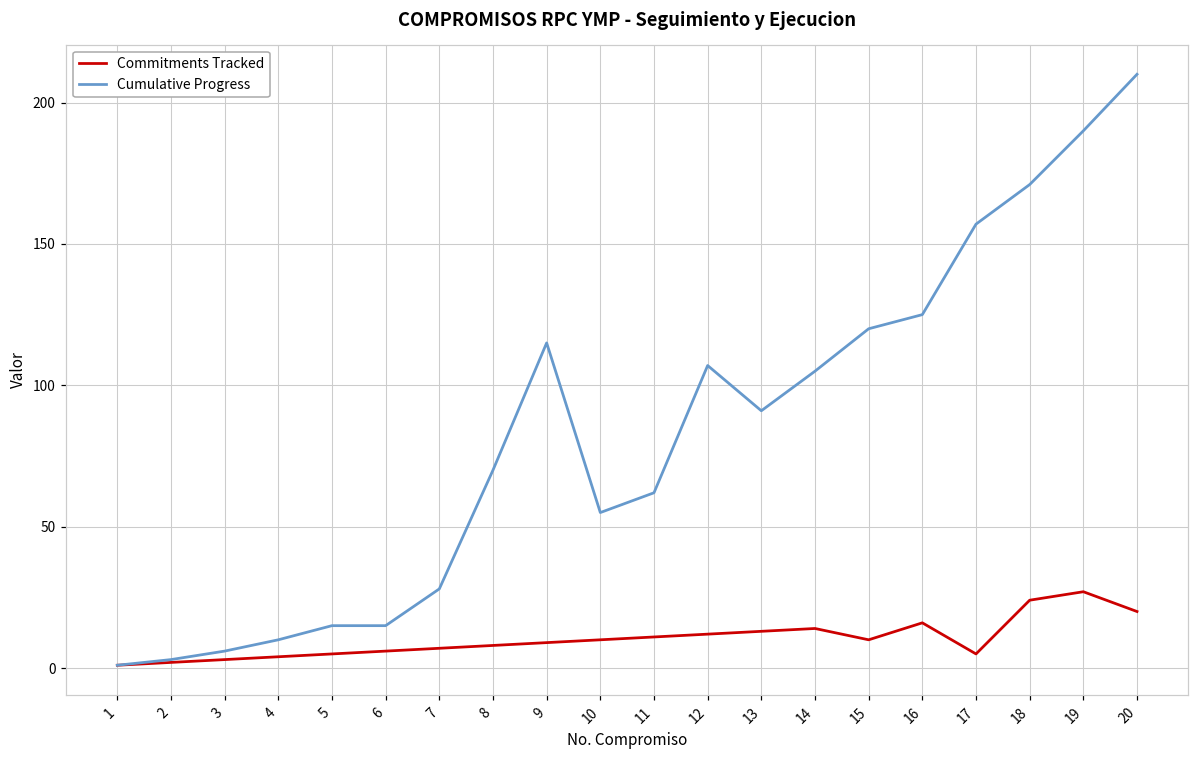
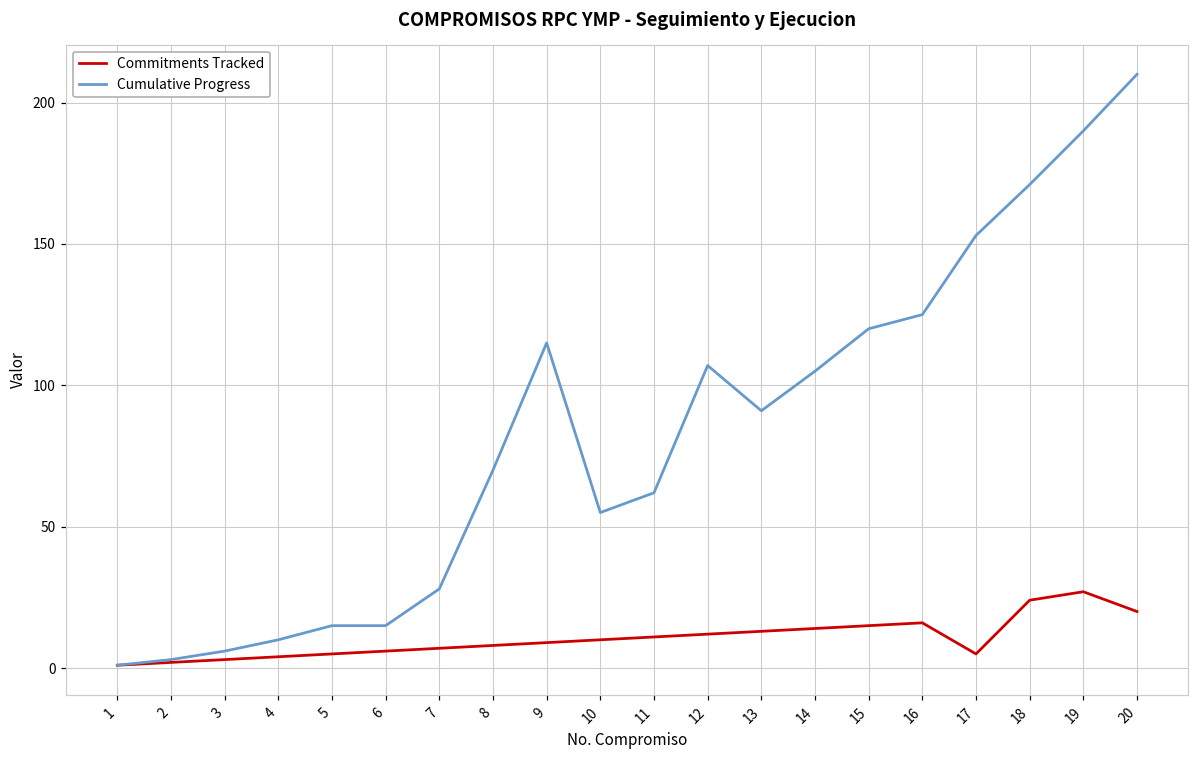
Commitments Tracked, 15: 10 -> 15
Cumulative Progress, 17: 157 -> 153
